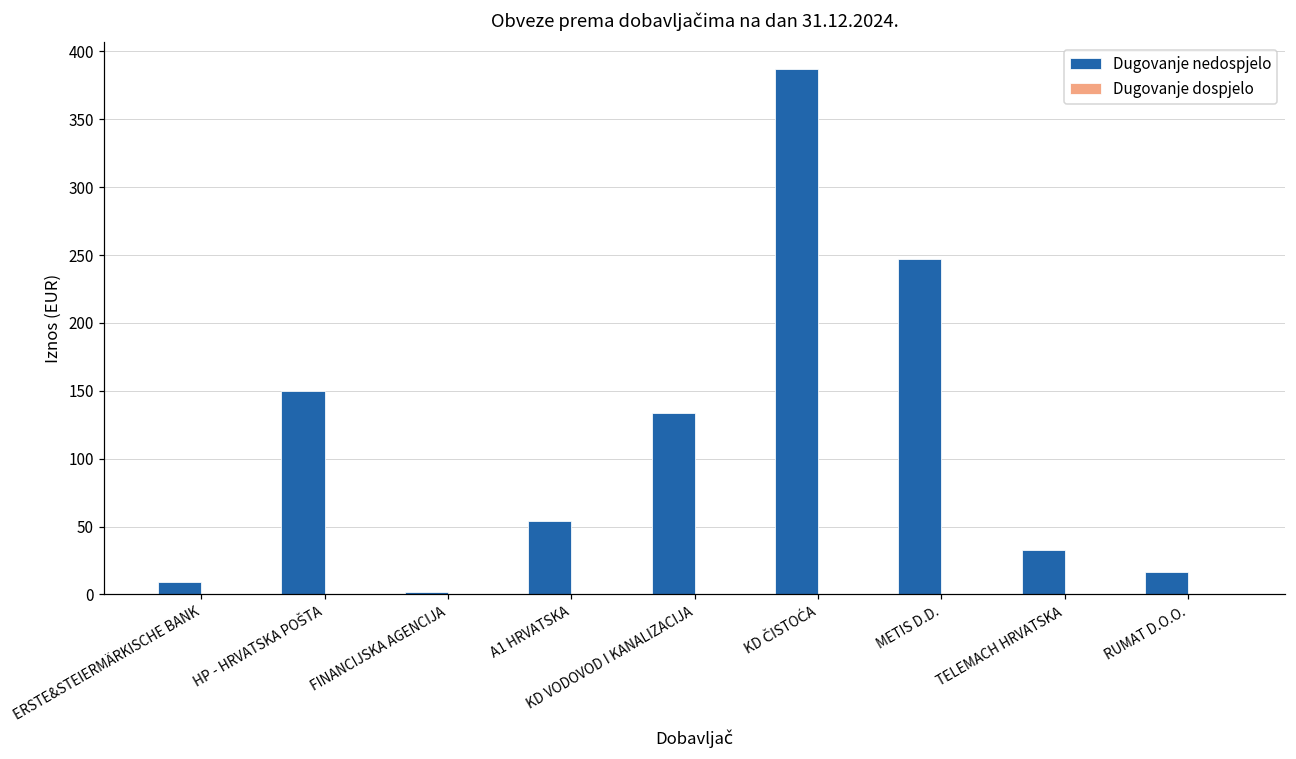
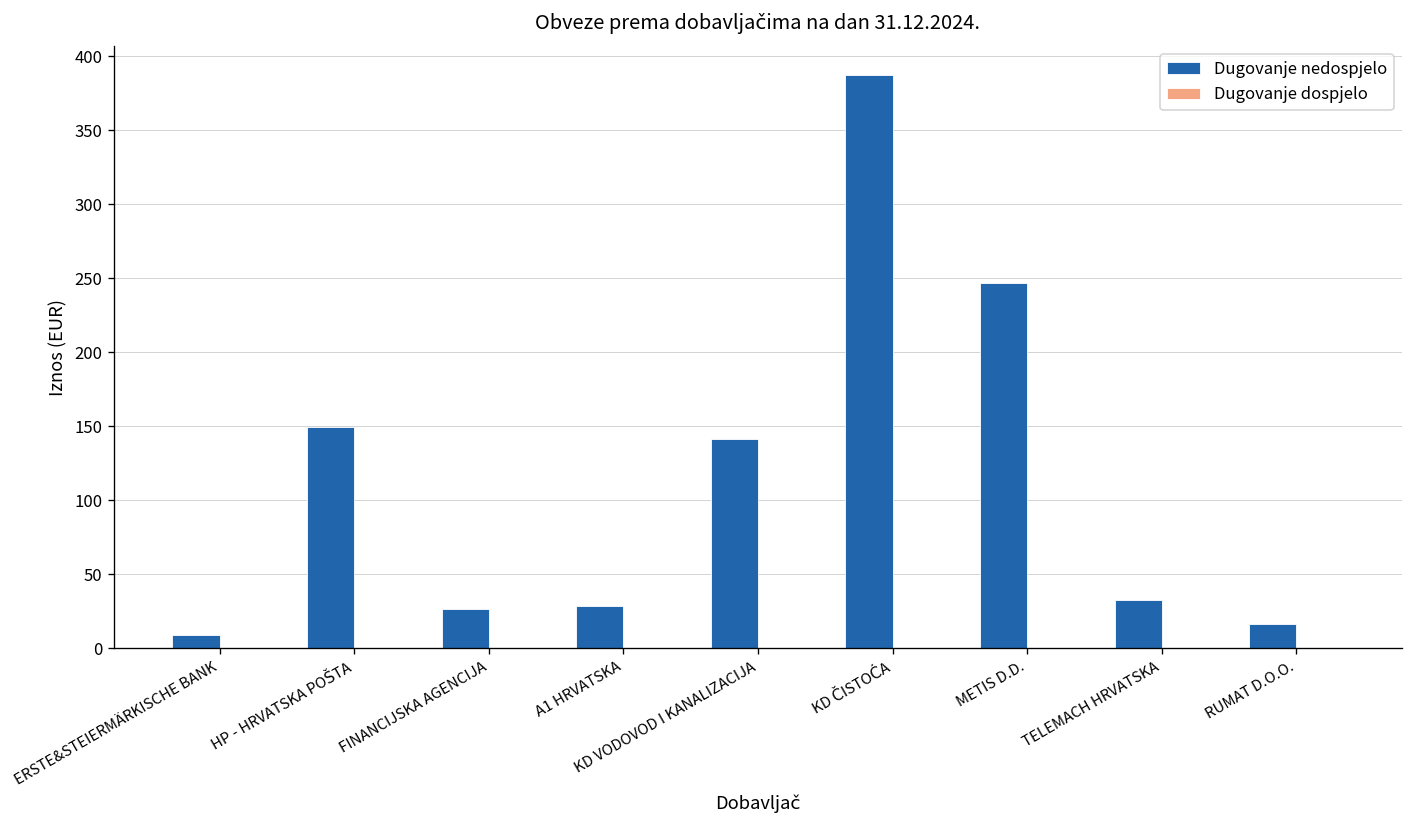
Dugovanje nedospjelo, FINANCIJSKA AGENCIJA: 2 -> 27
Dugovanje nedospjelo, A1 HRVATSKA: 54 -> 29
Dugovanje nedospjelo, KD VODOVOD I KANALIZACIJA: 134 -> 141
